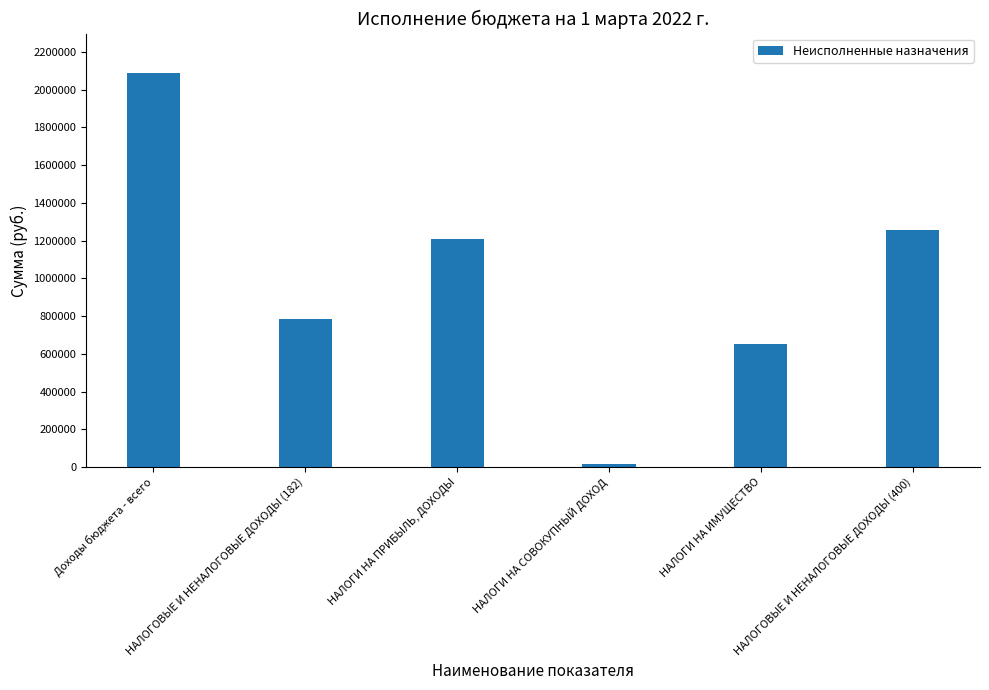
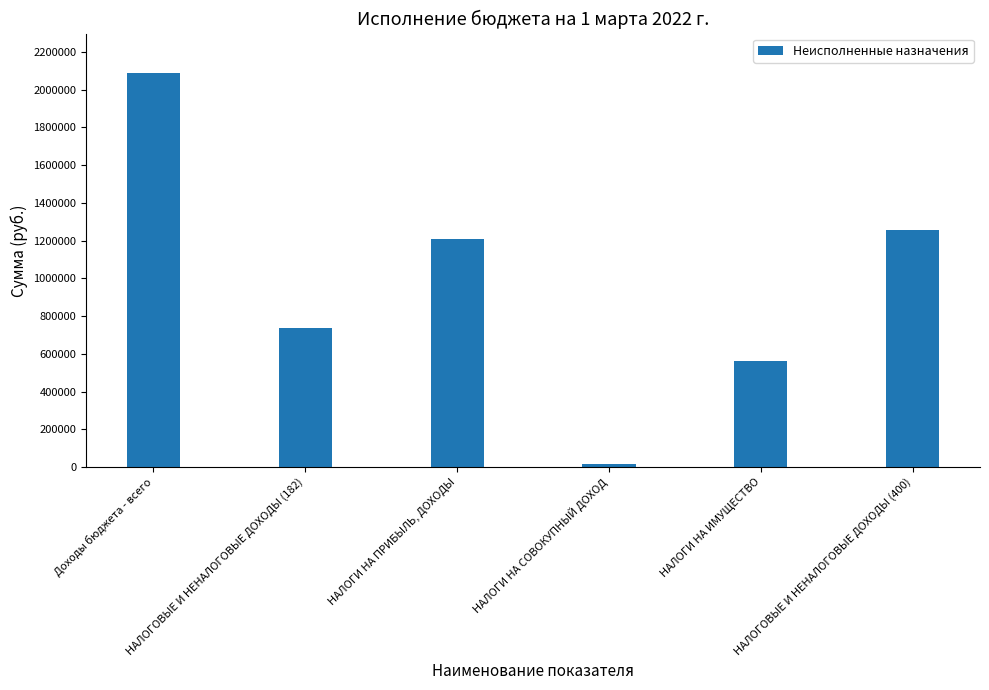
НАЛОГОВЫЕ И НЕНАЛОГОВЫЕ ДОХОДЫ (182): 790000 -> 740000
НАЛОГИ НА ИМУЩЕСТВО: 650000 -> 560000
